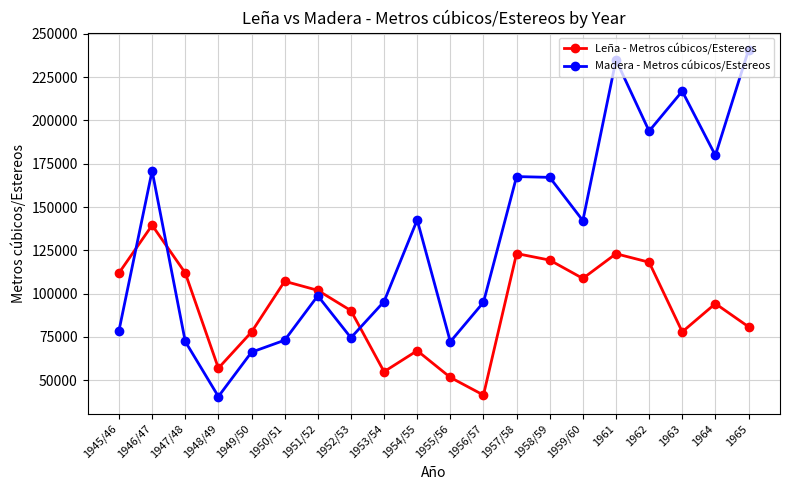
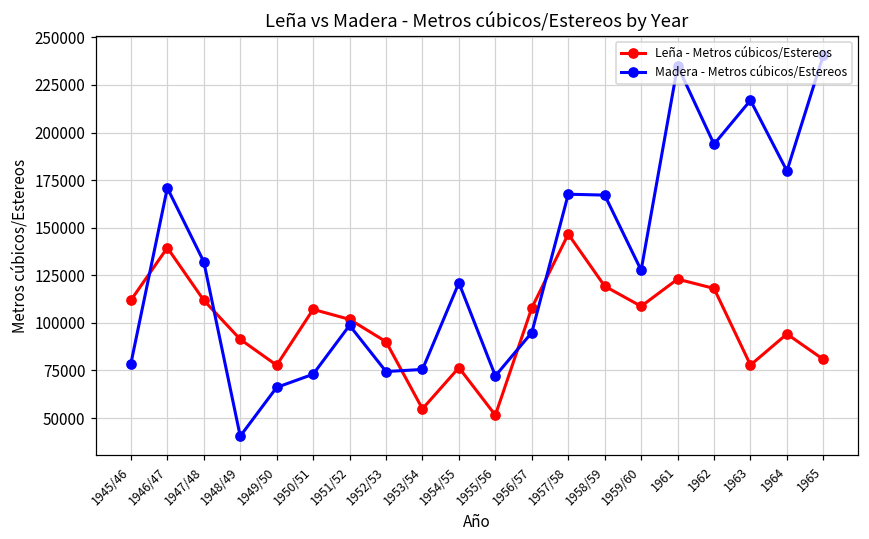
Madera - Metros cúbicos/Estereos, 1947/48: 72000 -> 132000
Leña - Metros cúbicos/Estereos, 1948/49: 57000 -> 91000
Madera - Metros cúbicos/Estereos, 1953/54: 95000 -> 76000
Leña - Metros cúbicos/Estereos, 1954/55: 67000 -> 76000
Madera - Metros cúbicos/Estereos, 1954/55: 143000 -> 121000
Leña - Metros cúbicos/Estereos, 1956/57: 41000 -> 108000
Leña - Metros cúbicos/Estereos, 1957/58: 123000 -> 147000
Madera - Metros cúbicos/Estereos, 1959/60: 142000 -> 128000
